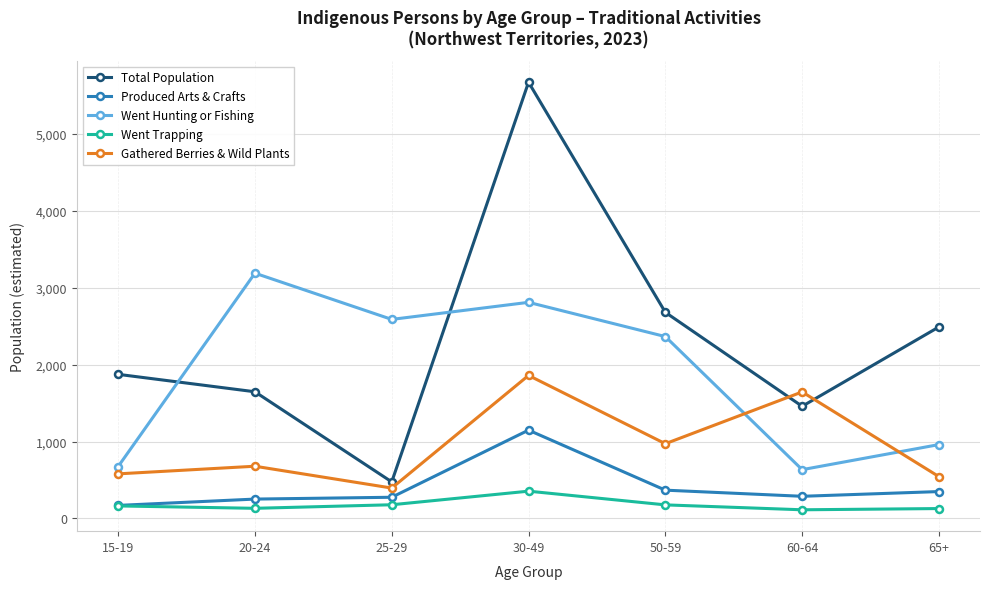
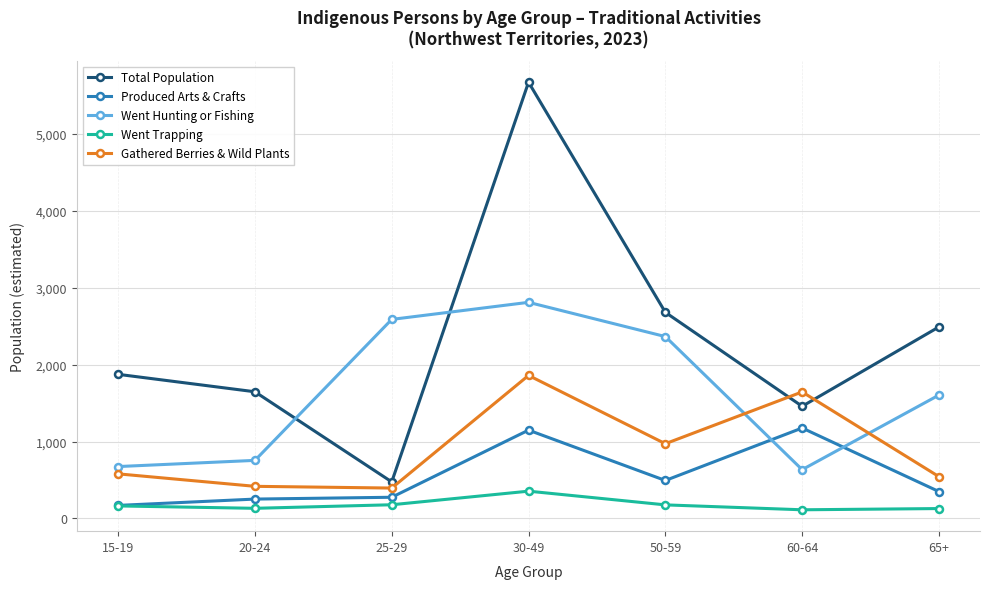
Went Hunting or Fishing, 20-24: 3,200 -> 800
Gathered Berries & Wild Plants, 20-24: 700 -> 400
Produced Arts & Crafts, 50-59: 400 -> 500
Produced Arts & Crafts, 60-64: 300 -> 1,200
Went Hunting or Fishing, 65+: 1,000 -> 1,600
